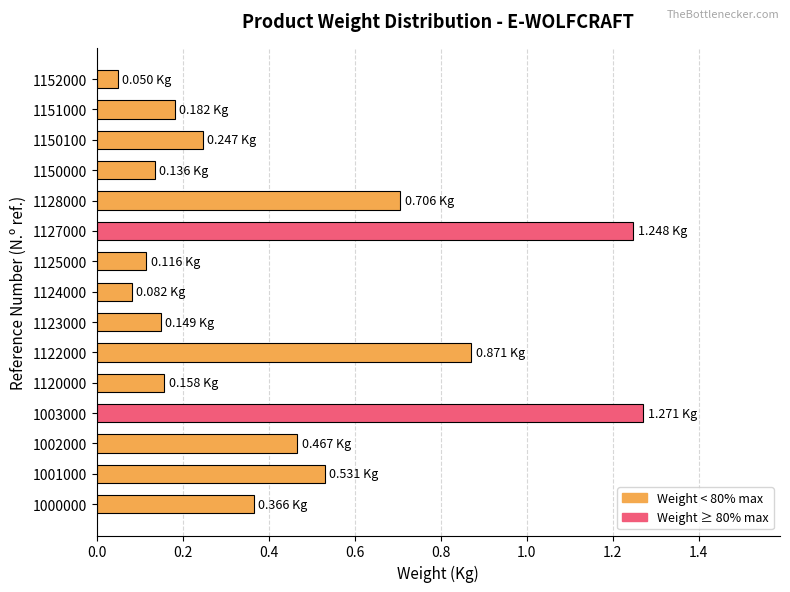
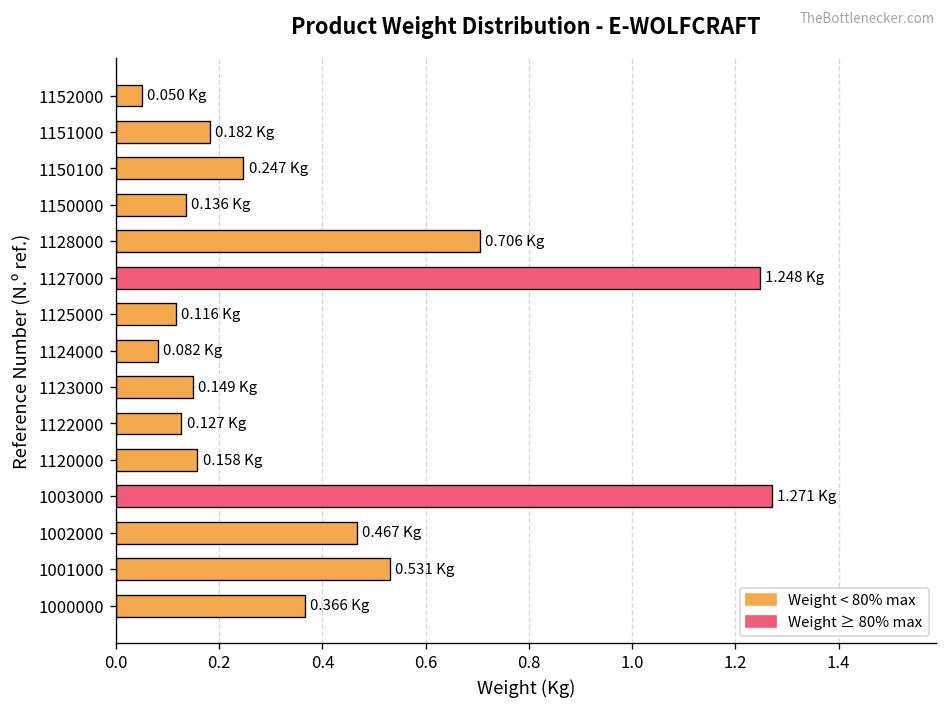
1122000: 0.871 -> 0.127
